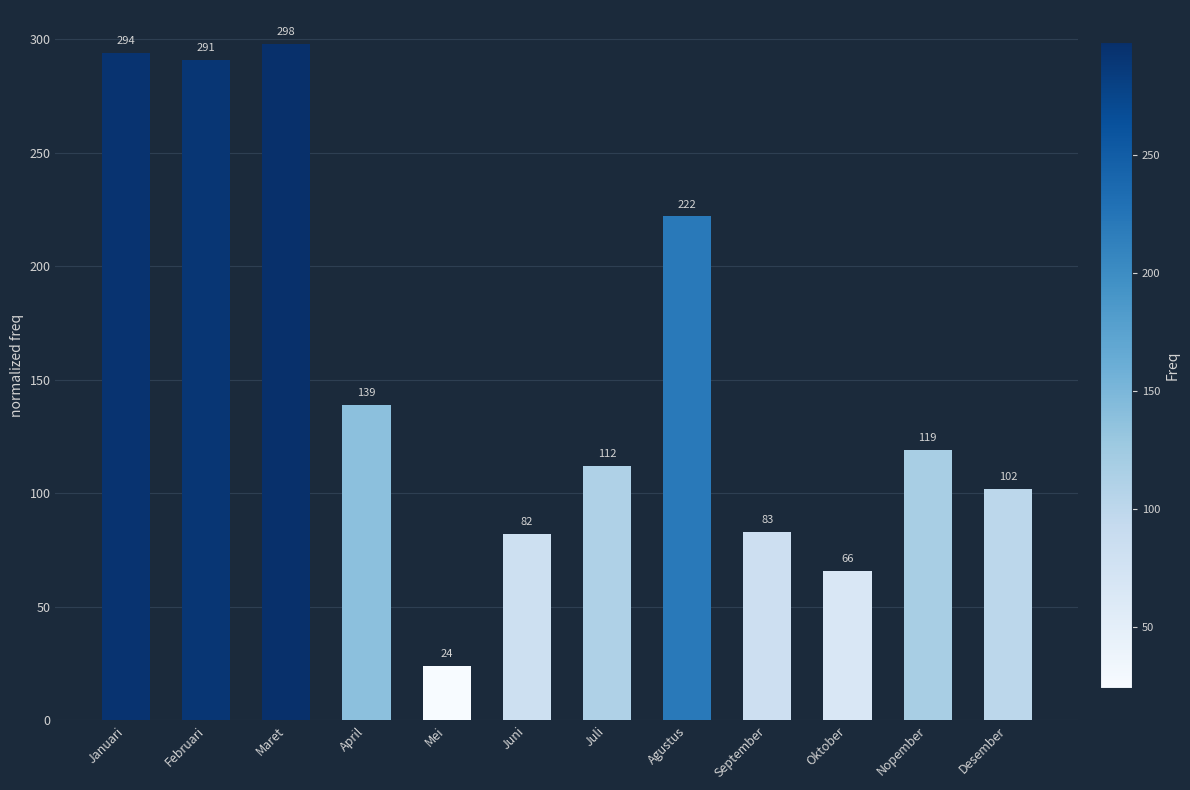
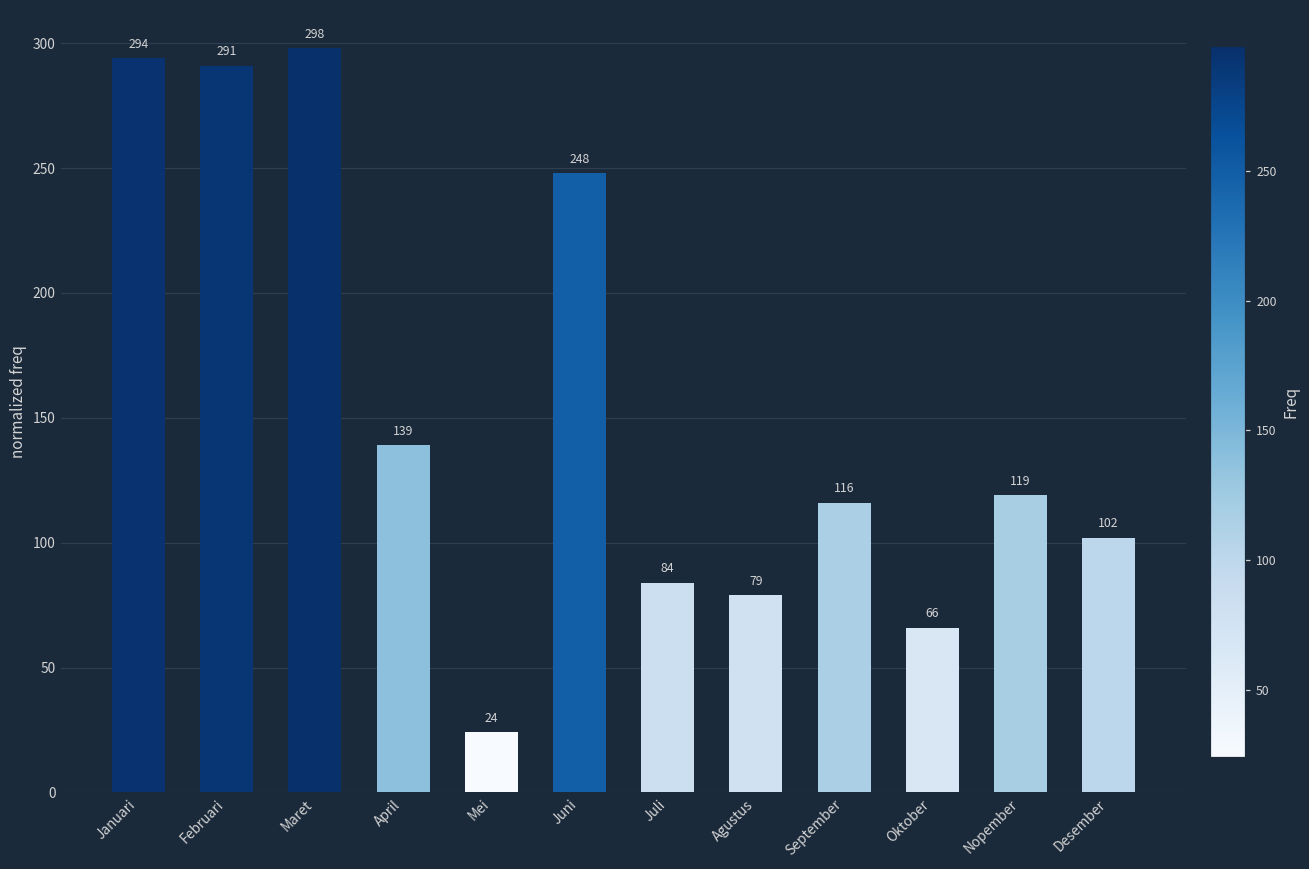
Juni: 82 -> 248
Juli: 112 -> 84
Agustus: 222 -> 79
September: 83 -> 116
